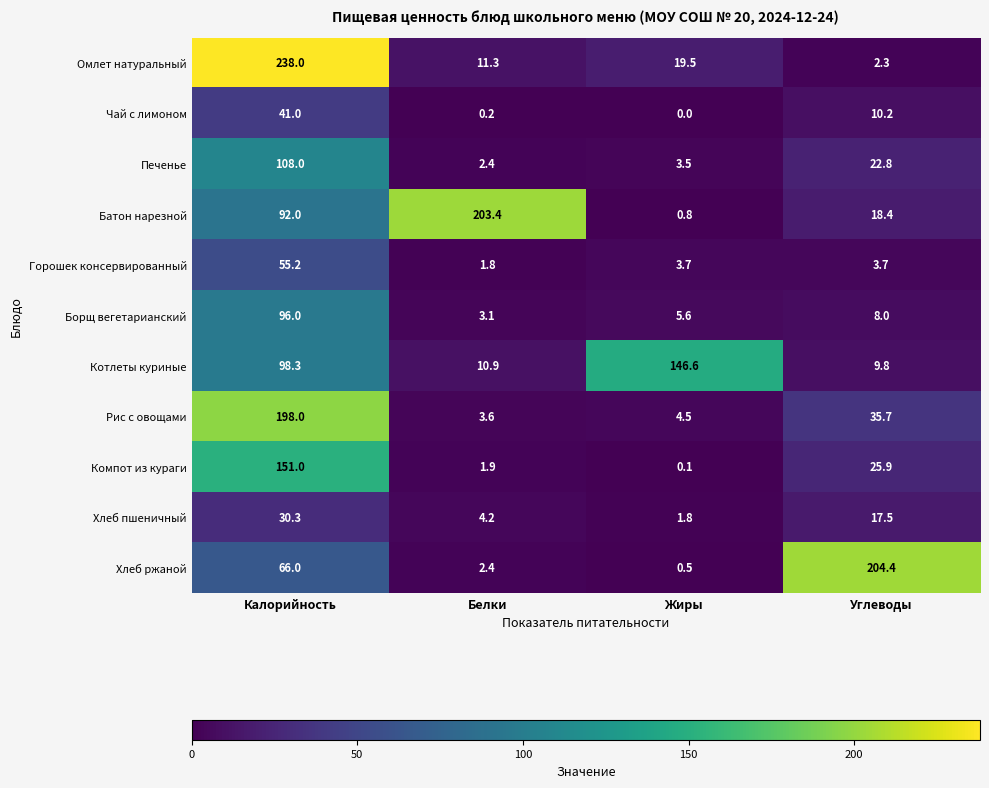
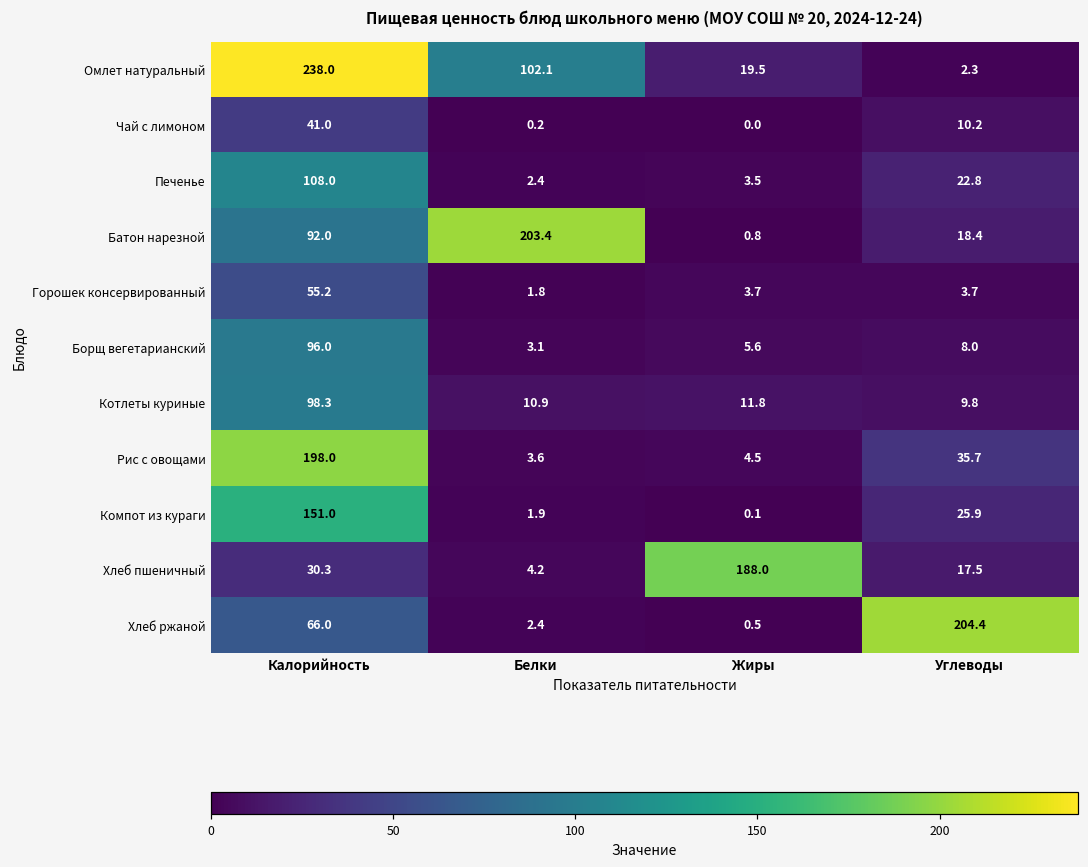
Омлет натуральный, Белки: 11.3 -> 102.1
Котлеты куриные, Жиры: 146.6 -> 11.8
Хлеб пшеничный, Жиры: 1.8 -> 188.0
